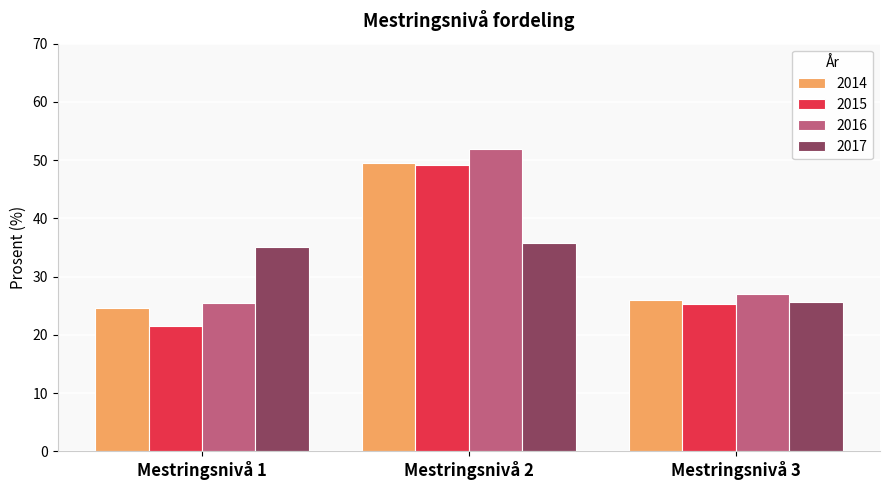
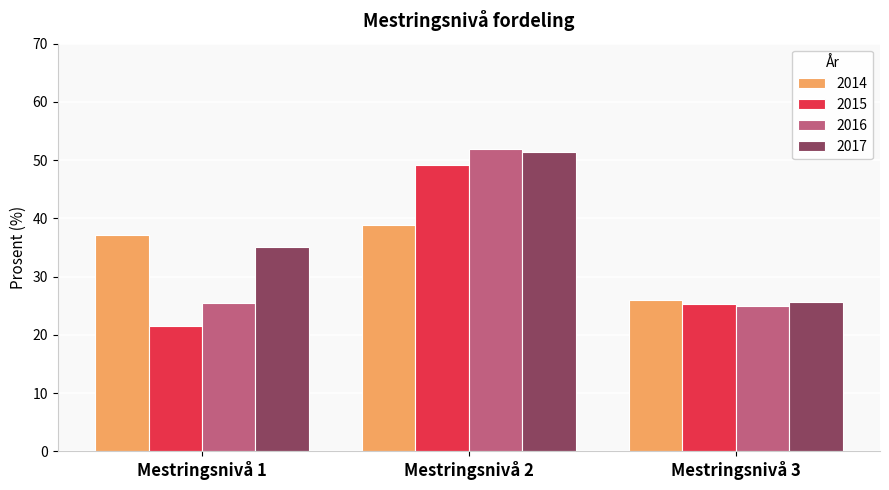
2014, Mestringsnivå 1: 25 -> 37
2014, Mestringsnivå 2: 50 -> 39
2017, Mestringsnivå 2: 36 -> 51
2016, Mestringsnivå 3: 27 -> 25
